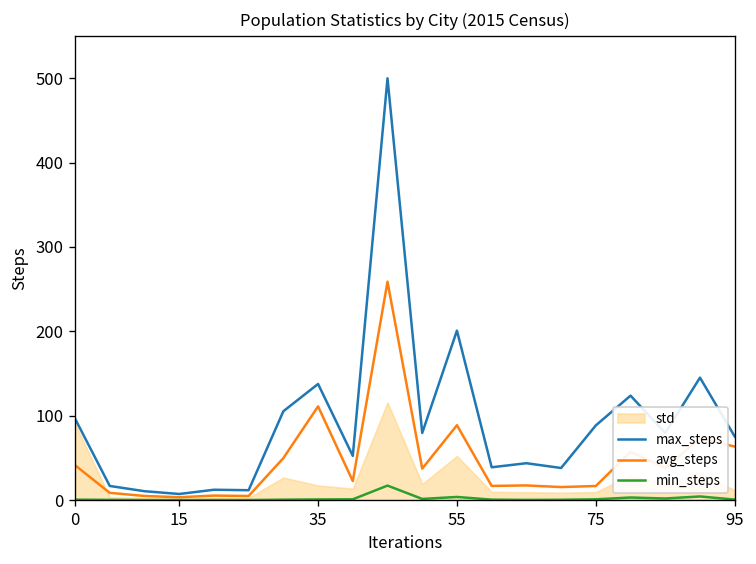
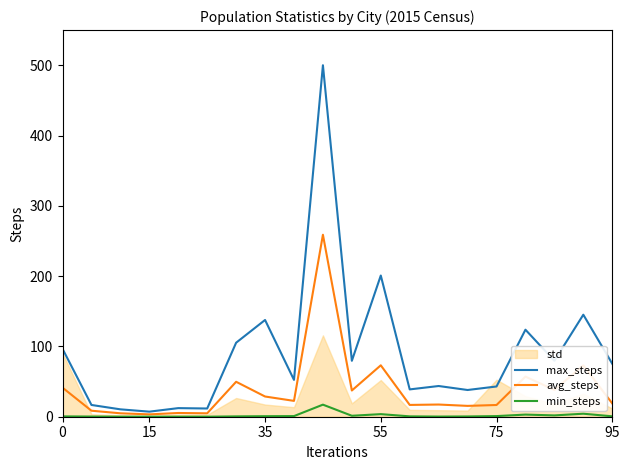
avg_steps, 35: 110 -> 30
avg_steps, 55: 90 -> 70
max_steps, 75: 90 -> 40
std, 75: 10 -> 50
avg_steps, 95: 60 -> 20
